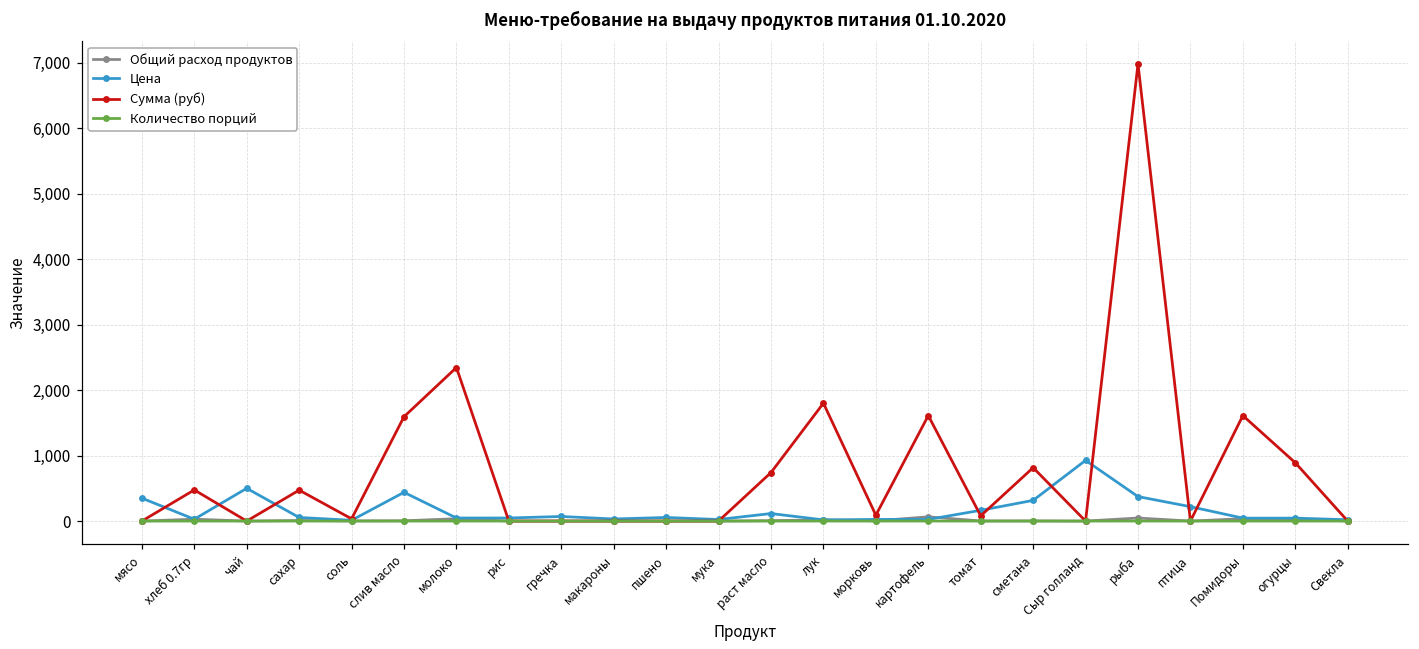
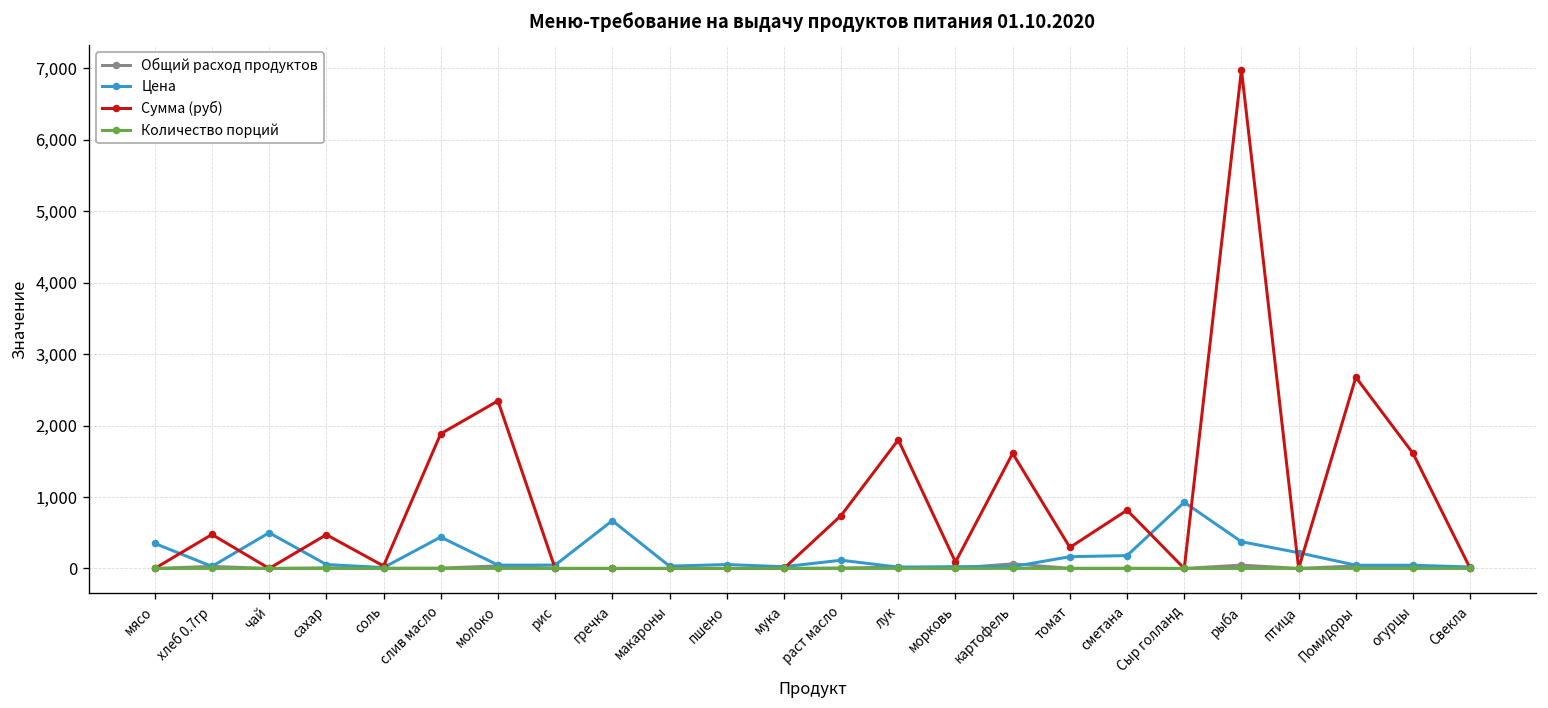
Сумма (руб), слив масло: 1,600 -> 1,900
Цена, гречка: 100 -> 700
Сумма (руб), томат: 100 -> 300
Цена, сметана: 300 -> 200
Сумма (руб), Помидоры: 1,600 -> 2,700
Сумма (руб), огурцы: 900 -> 1,600
